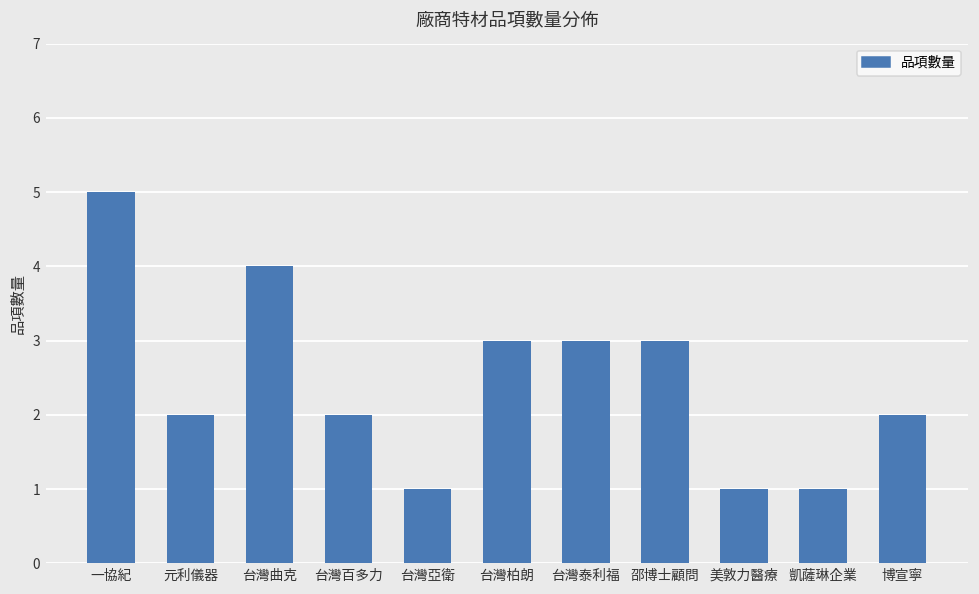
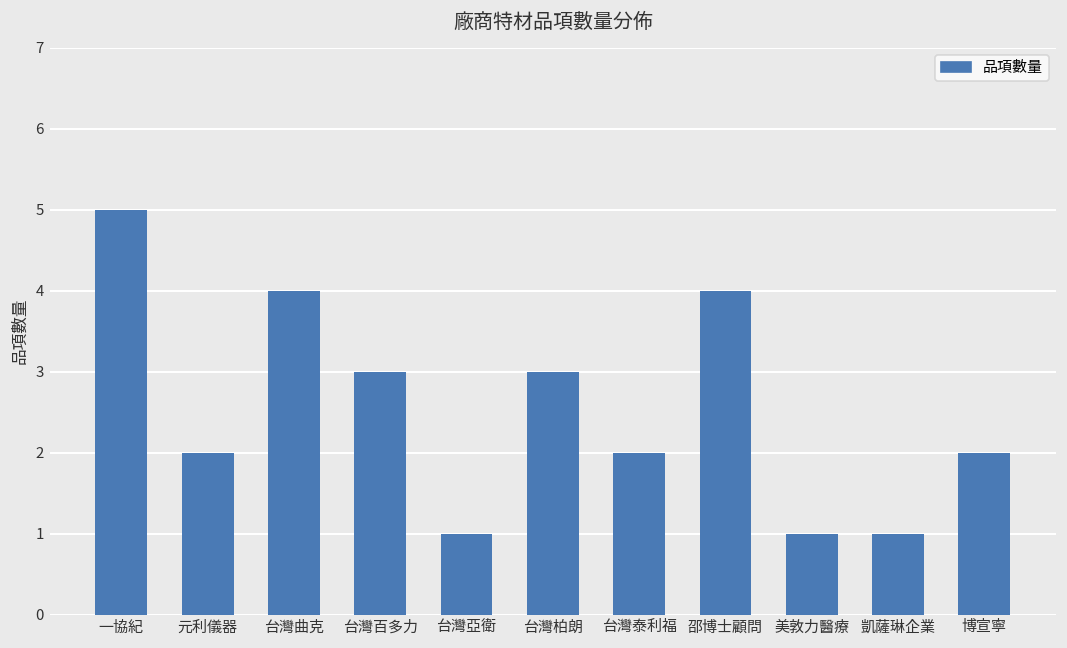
台灣百多力: 2 -> 3
台灣泰利福: 3 -> 2
邵博士顧問: 3 -> 4
